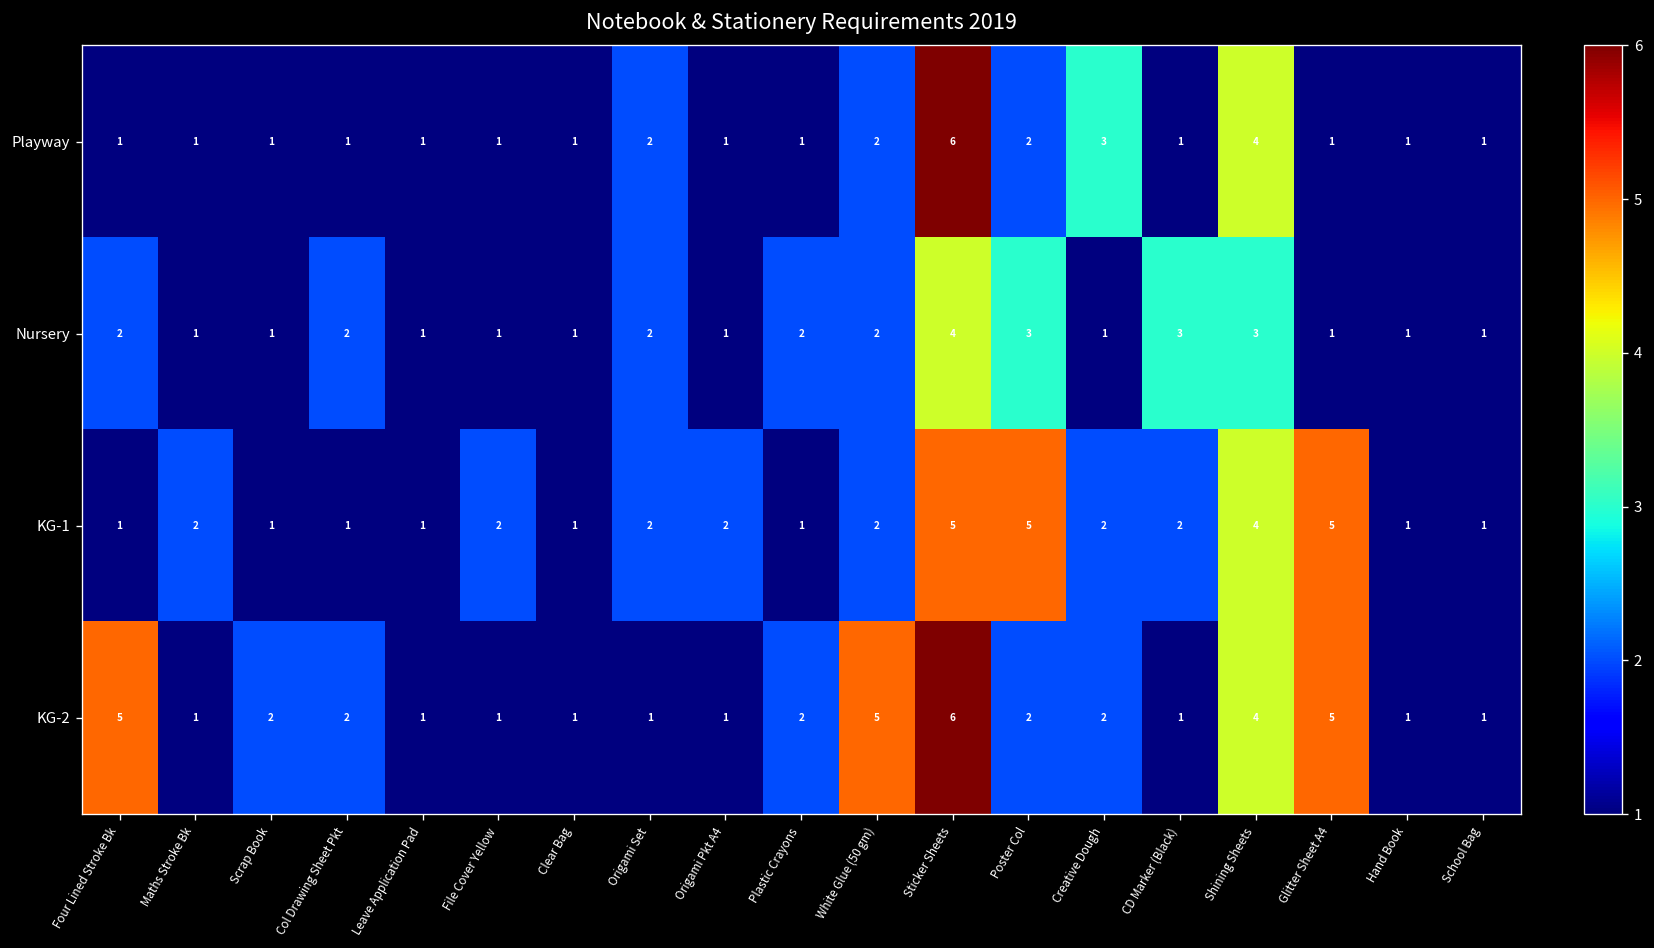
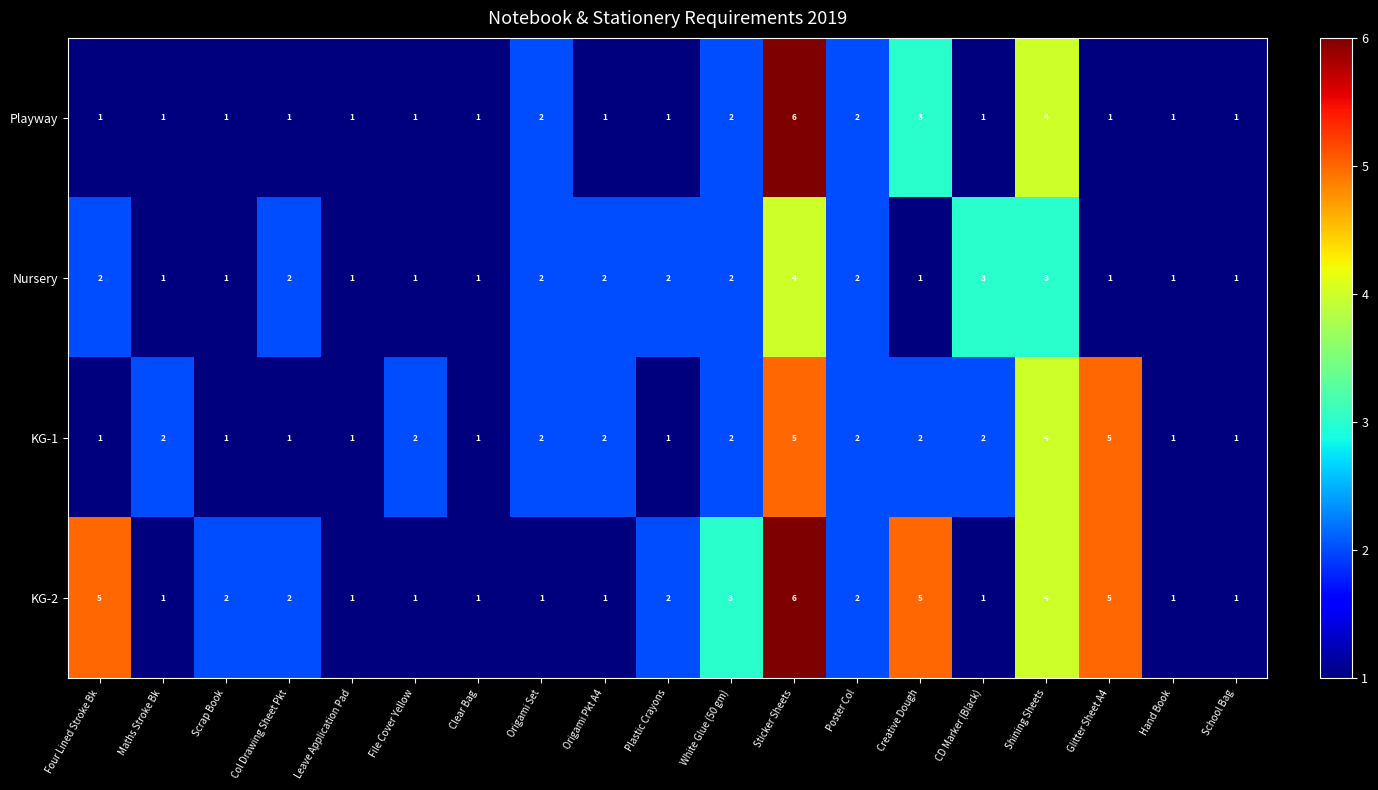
Nursery, Origami Pkt A4: 1 -> 2
Nursery, Poster Col: 3 -> 2
KG-1, Poster Col: 5 -> 2
KG-2, White Glue (50 gm): 5 -> 3
KG-2, Creative Dough: 2 -> 5
